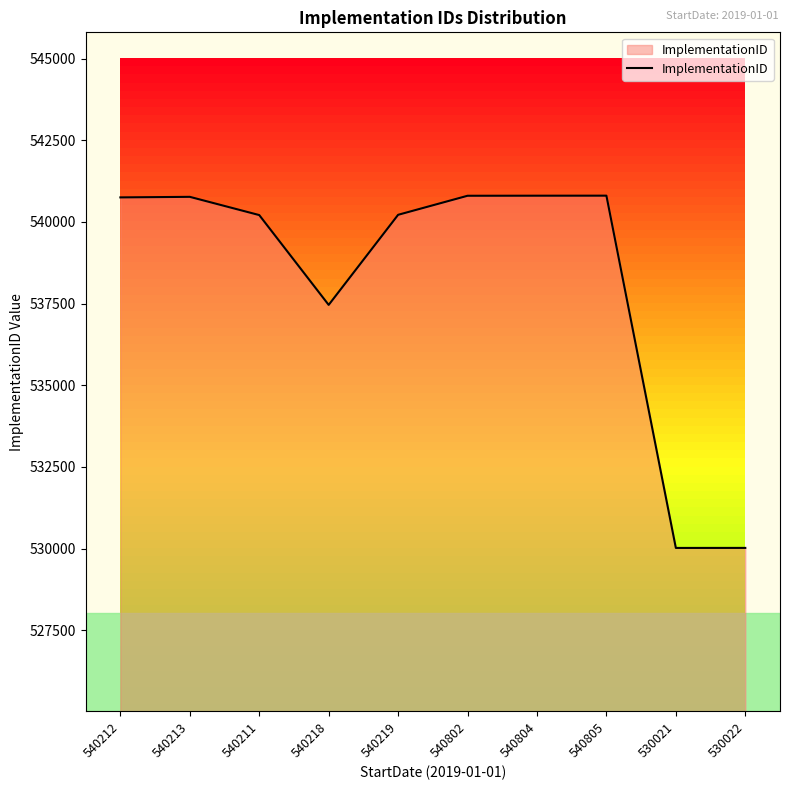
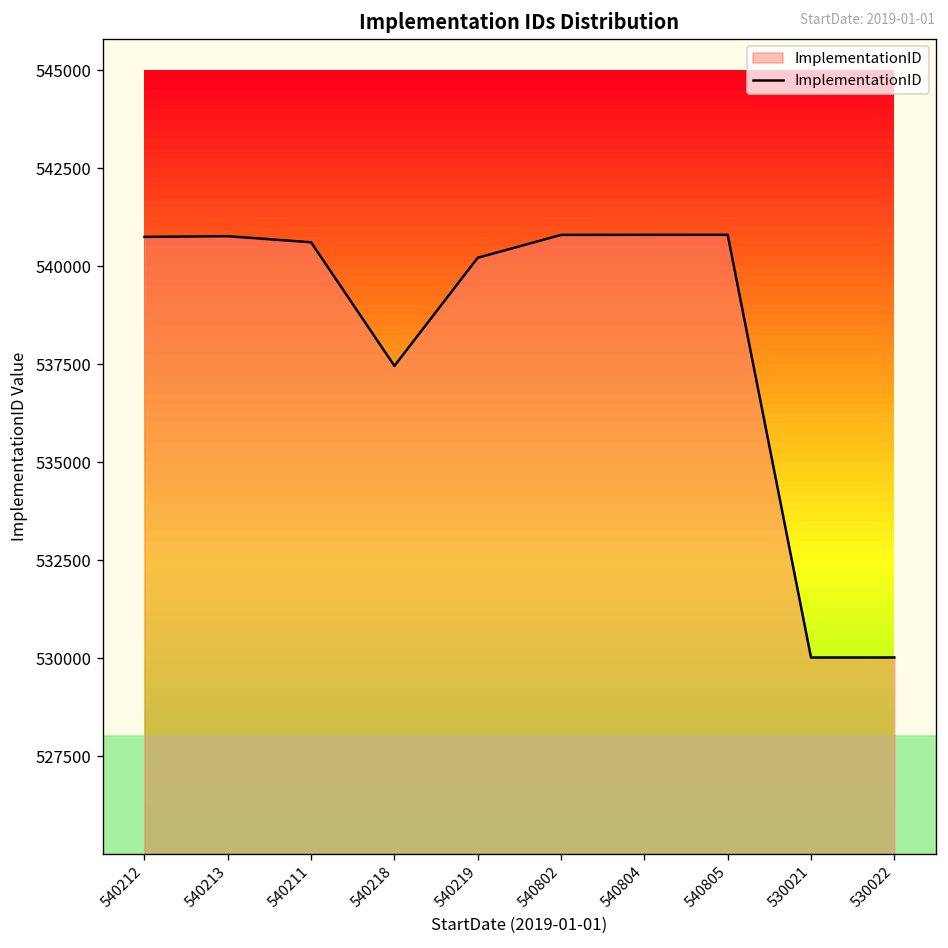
540211: 540200 -> 540600
